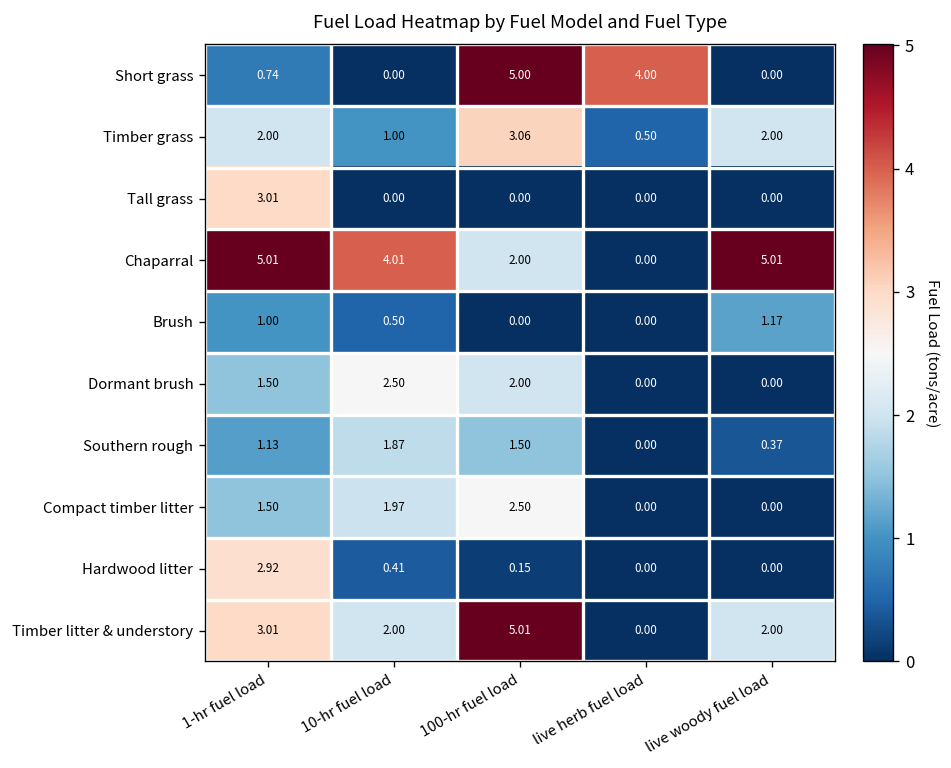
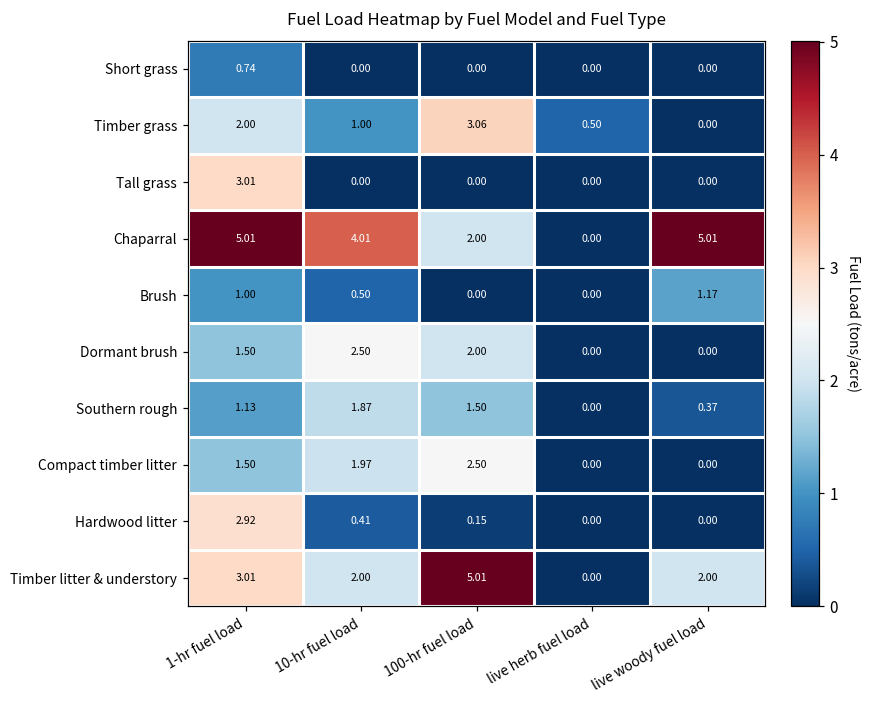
Short grass, 100-hr fuel load: 5.00 -> 0.00
Short grass, live herb fuel load: 4.00 -> 0.00
Timber grass, live woody fuel load: 2.00 -> 0.00
